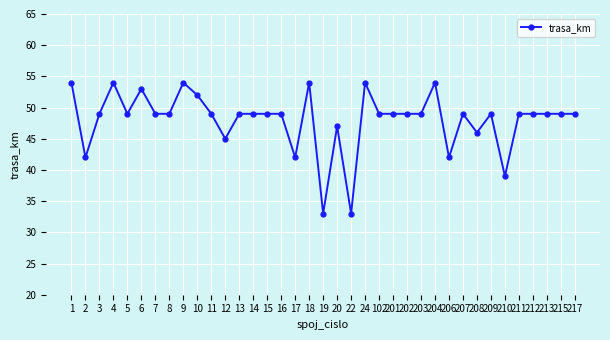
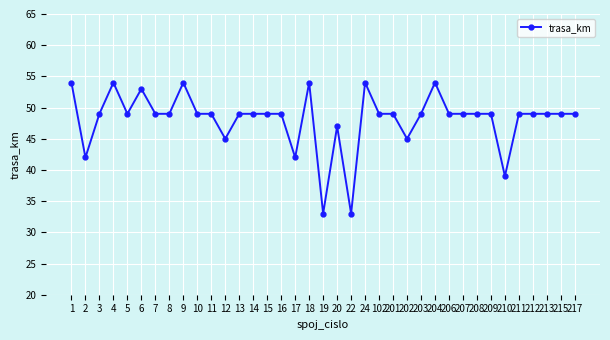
10: 52 -> 49
202: 49 -> 45
206: 42 -> 49
208: 46 -> 49
